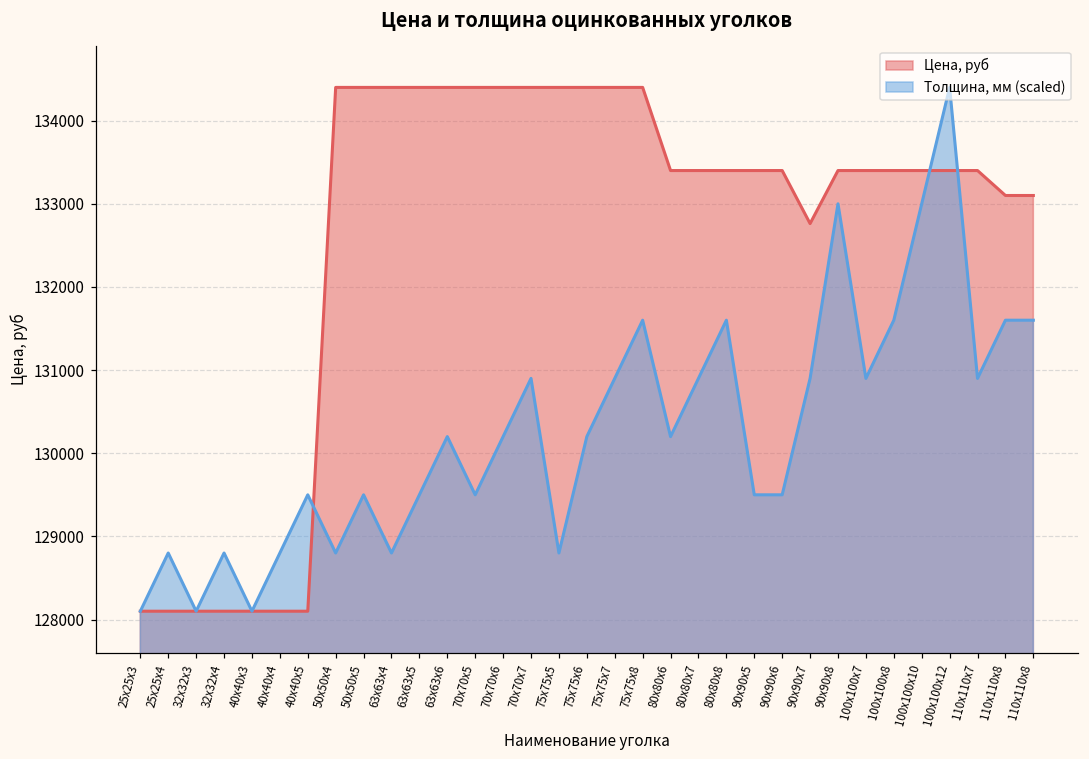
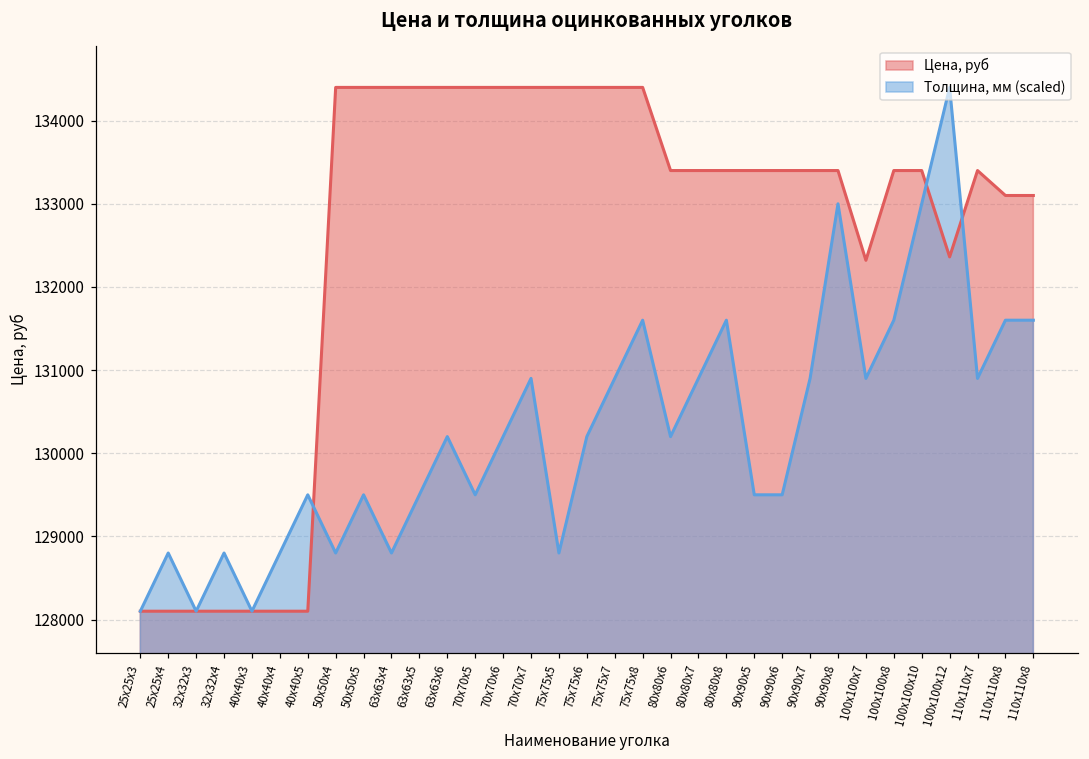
Цена, руб, 90х90х7: 132800 -> 133400
Цена, руб, 100х100х7: 133400 -> 132300
Цена, руб, 100х100х12: 133400 -> 132400
